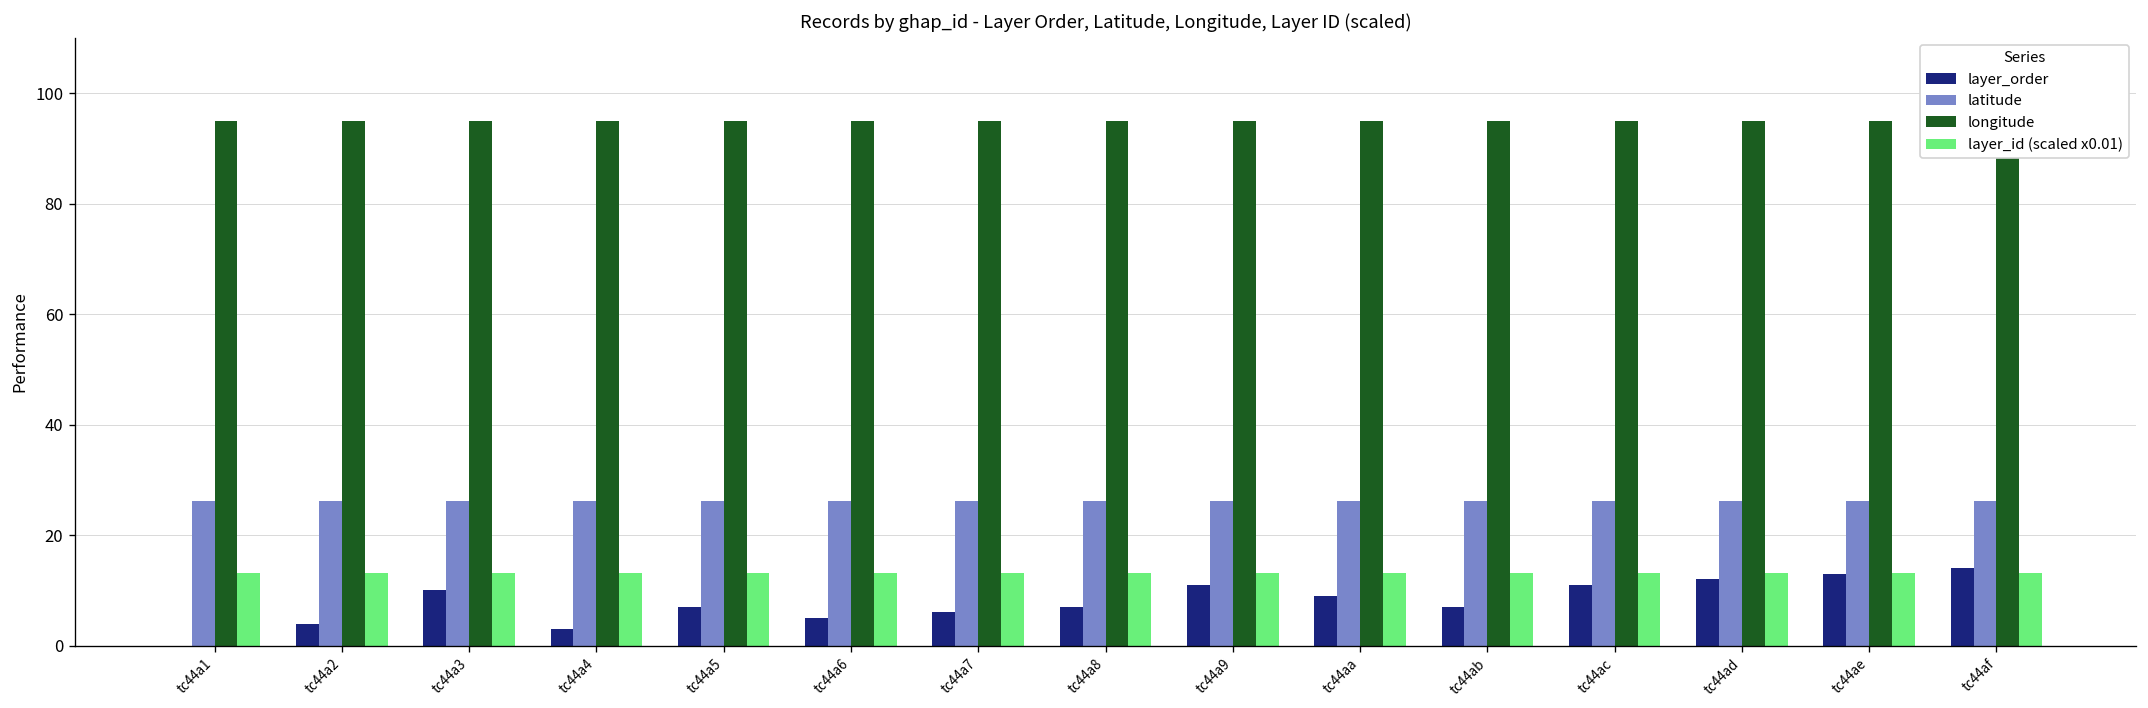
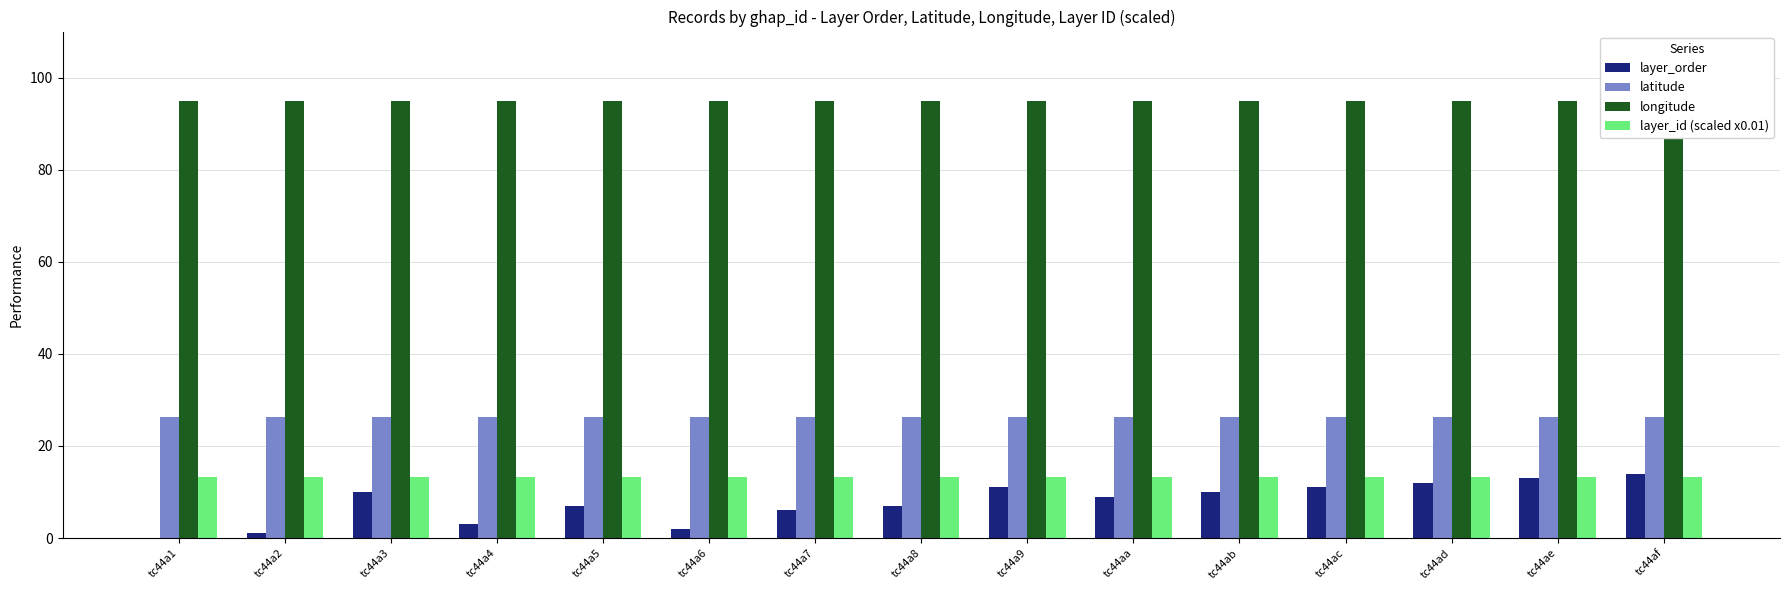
layer_order, tc44a2: 4 -> 1
layer_order, tc44a6: 5 -> 2
layer_order, tc44ab: 7 -> 10
